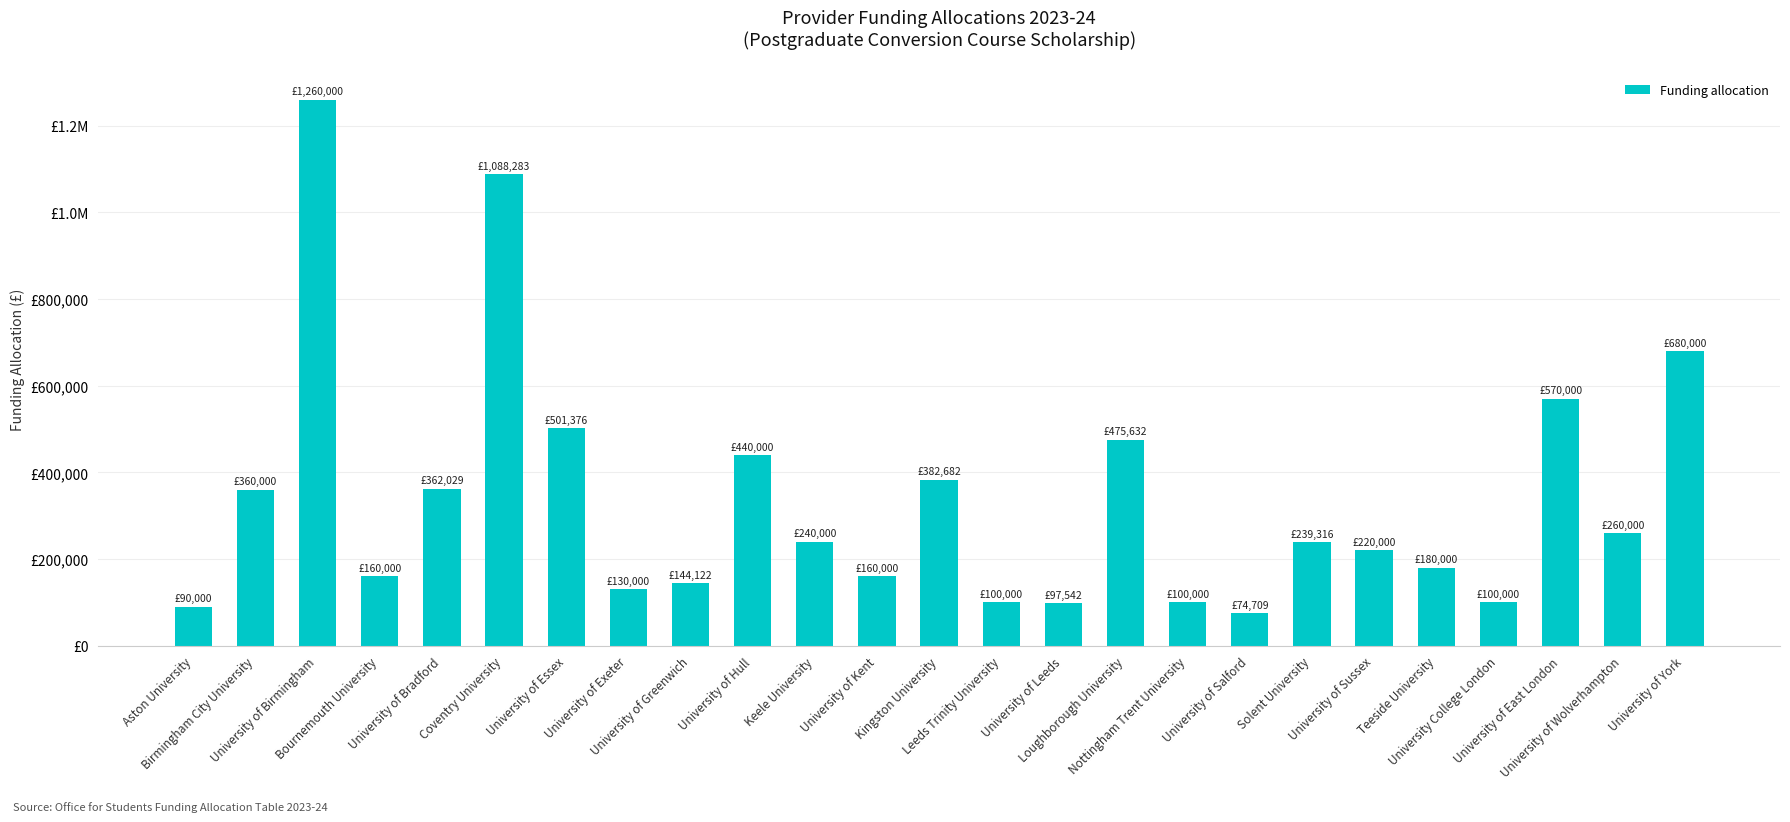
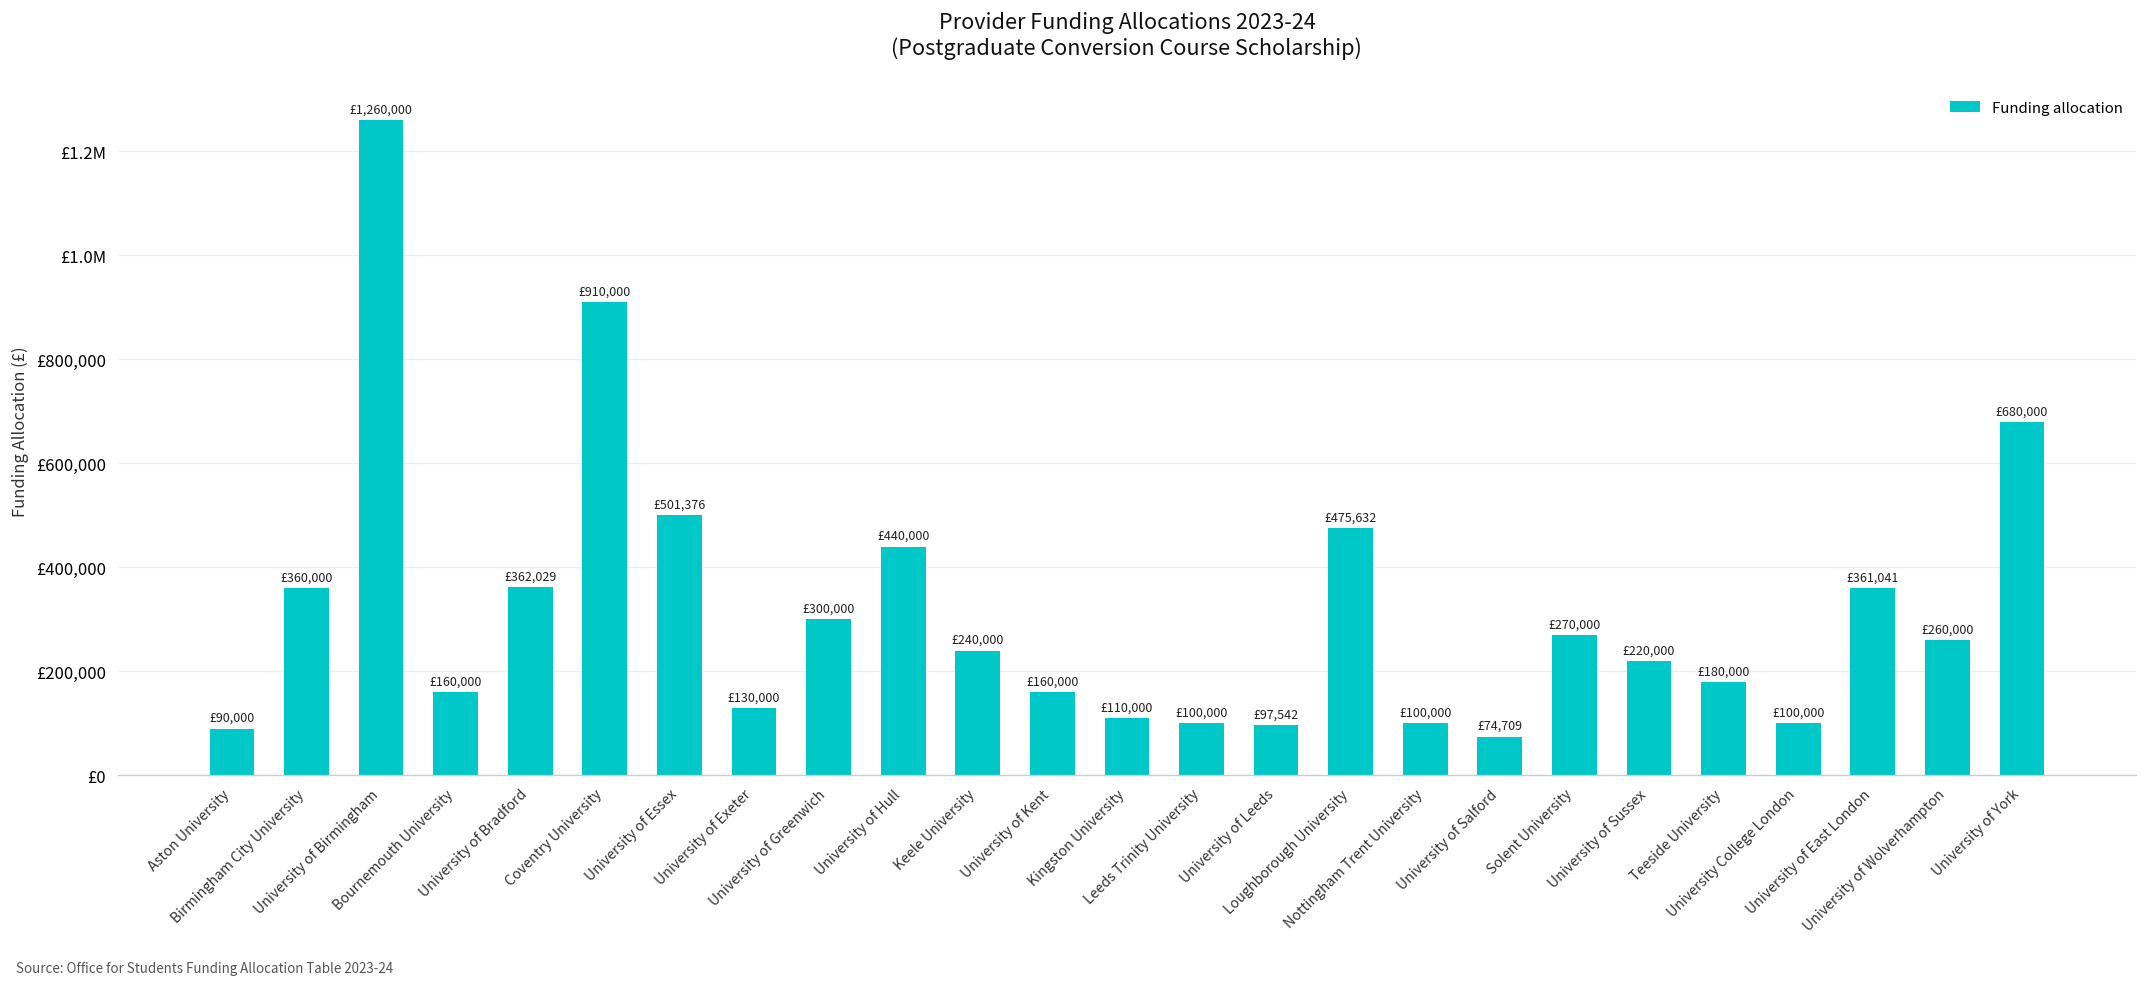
Coventry University: £1,088,283 -> £910,000
University of Greenwich: £144,122 -> £300,000
Kingston University: £382,682 -> £110,000
Solent University: £239,316 -> £270,000
University of East London: £570,000 -> £361,041
